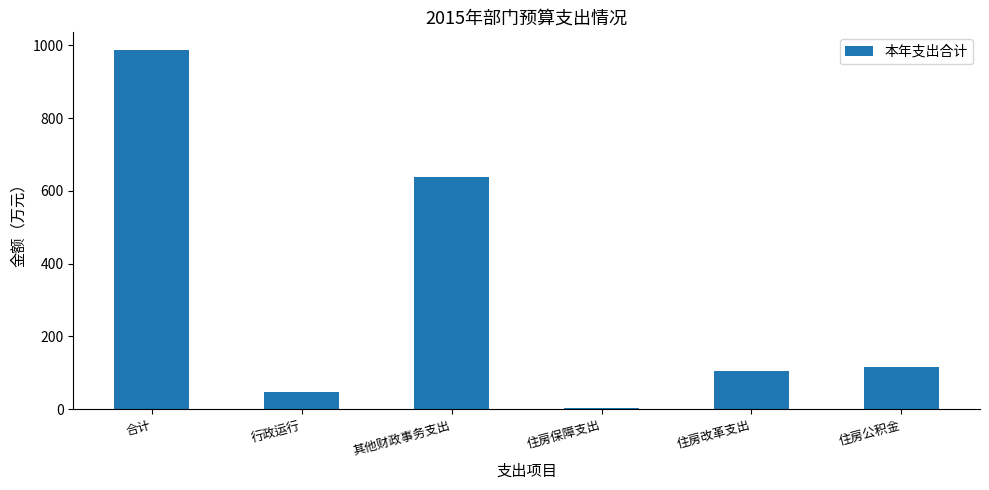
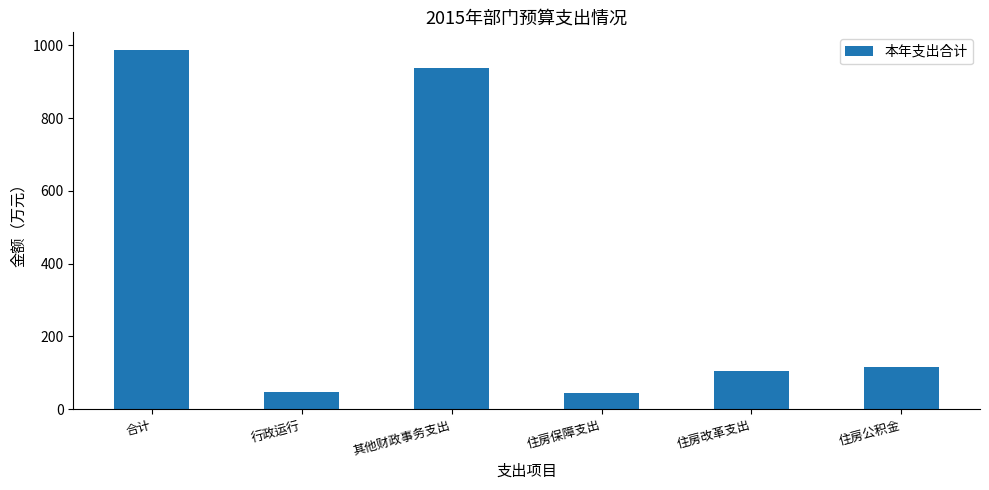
其他财政事务支出: 640 -> 940
住房保障支出: 0 -> 50
